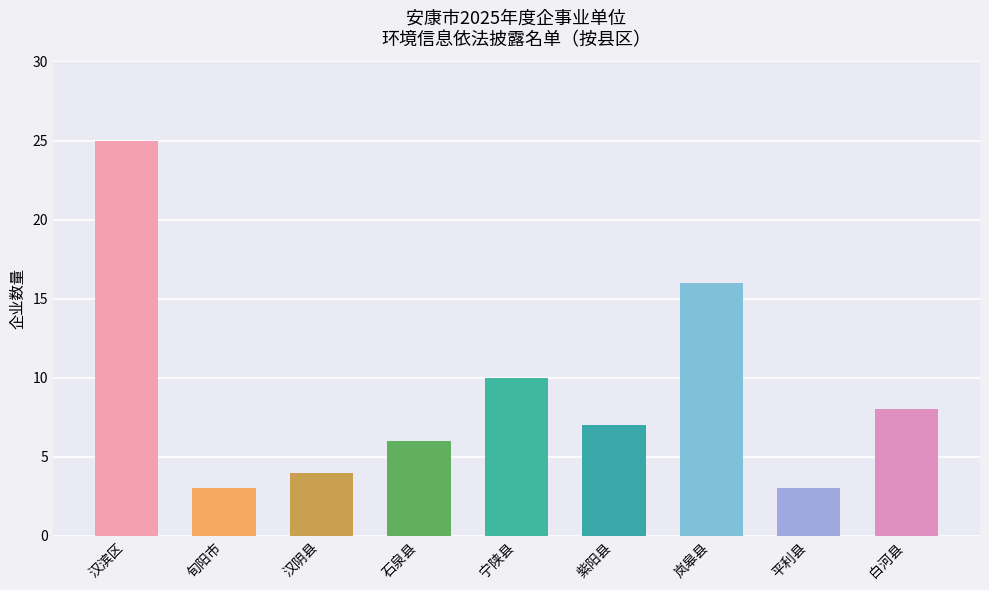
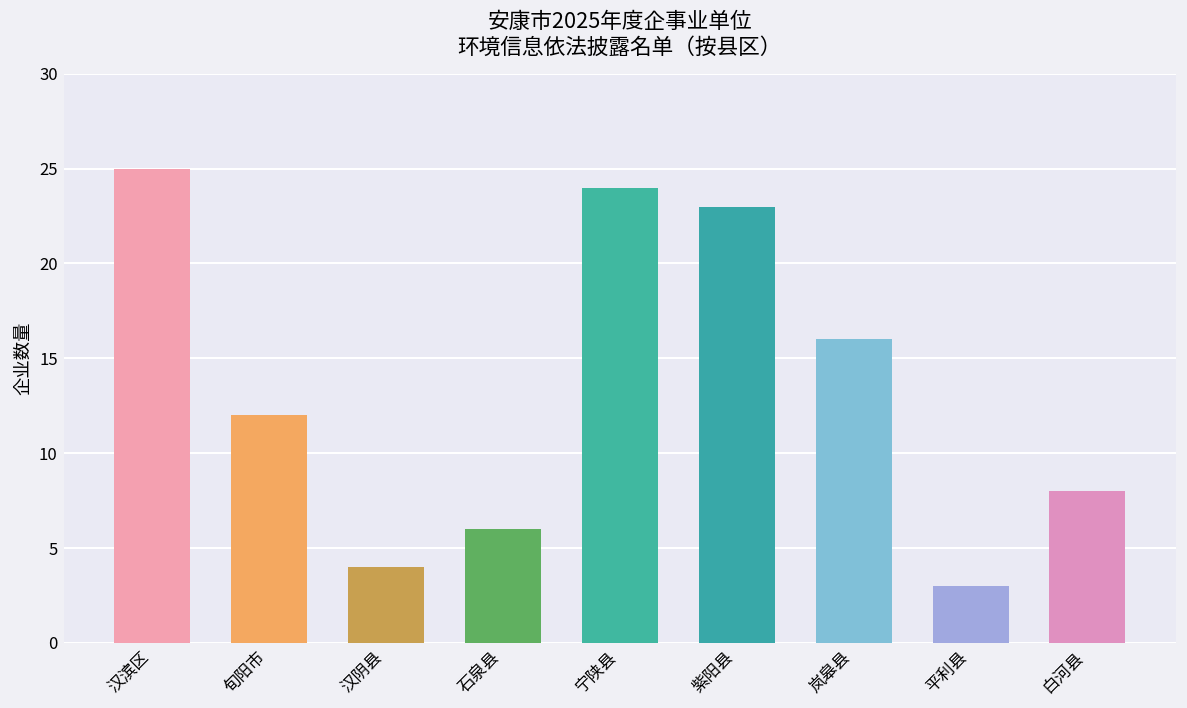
旬阳市: 3 -> 12
宁陕县: 10 -> 24
紫阳县: 7 -> 23
